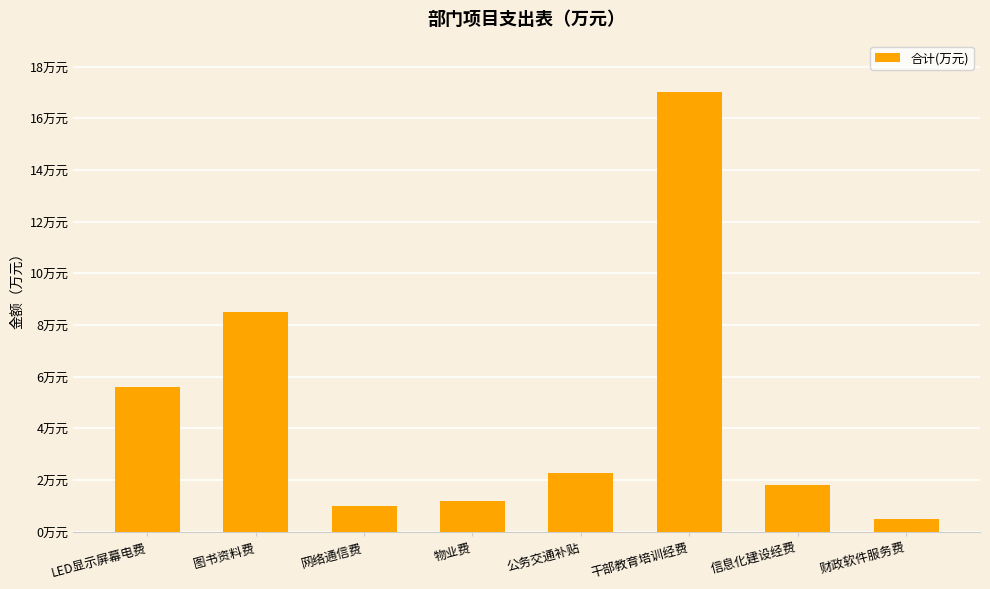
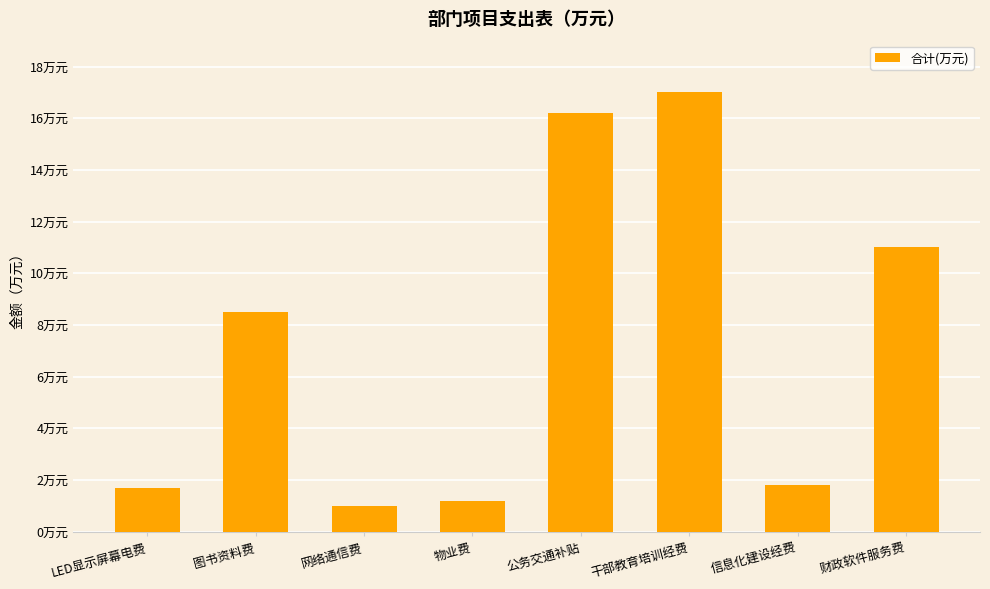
LED显示屏幕电费: 5.6万元 -> 1.7万元
公务交通补贴: 2.3万元 -> 16.2万元
财政软件服务费: 0.5万元 -> 11.0万元
